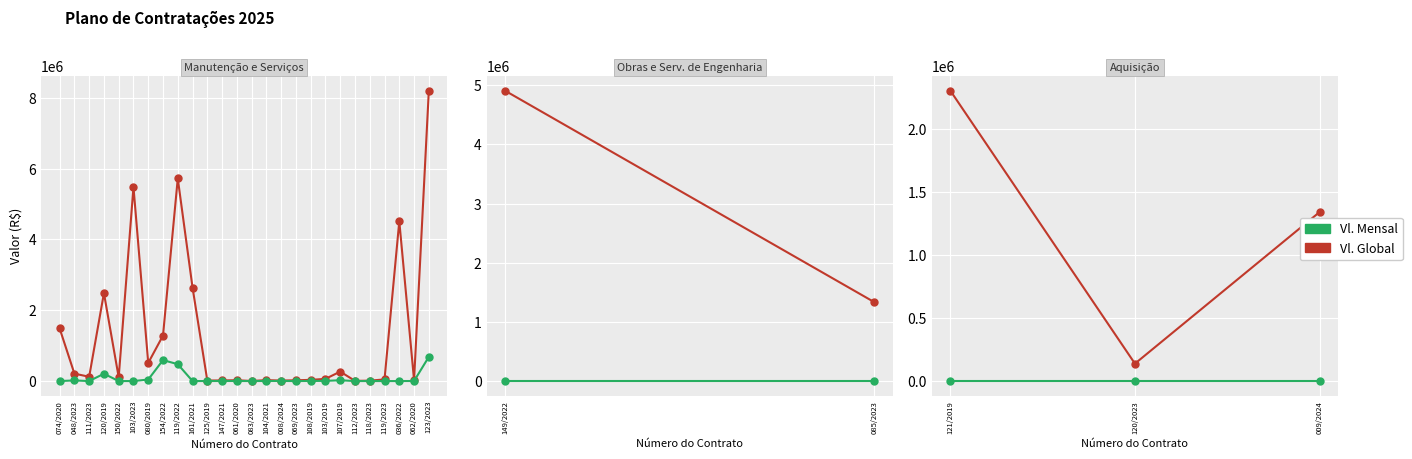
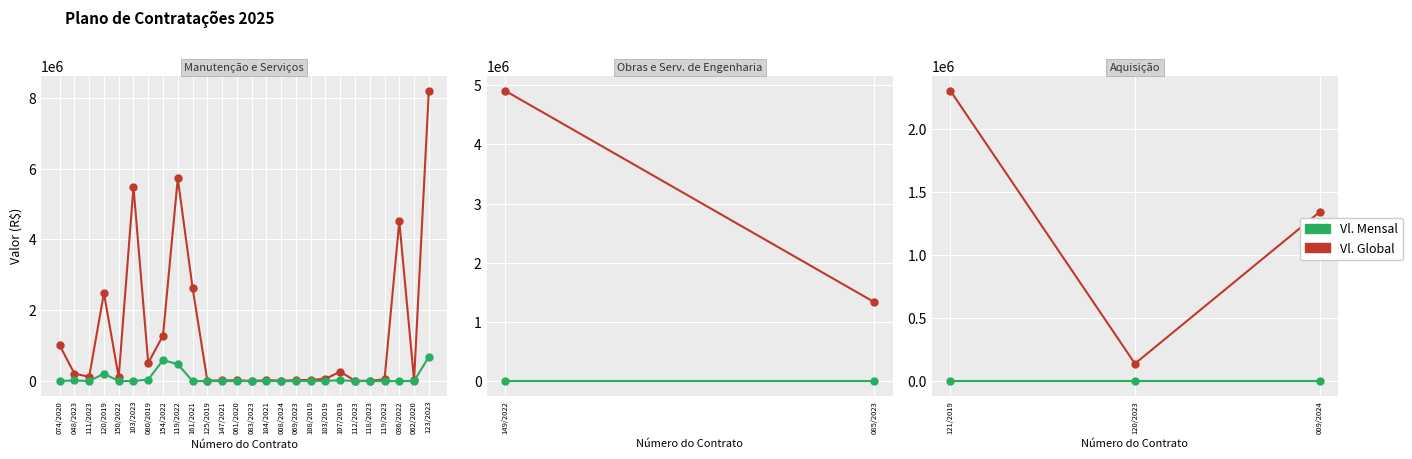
Manutenção e Serviços, Vl. Global, 074/2020: 1500000 -> 1000000
